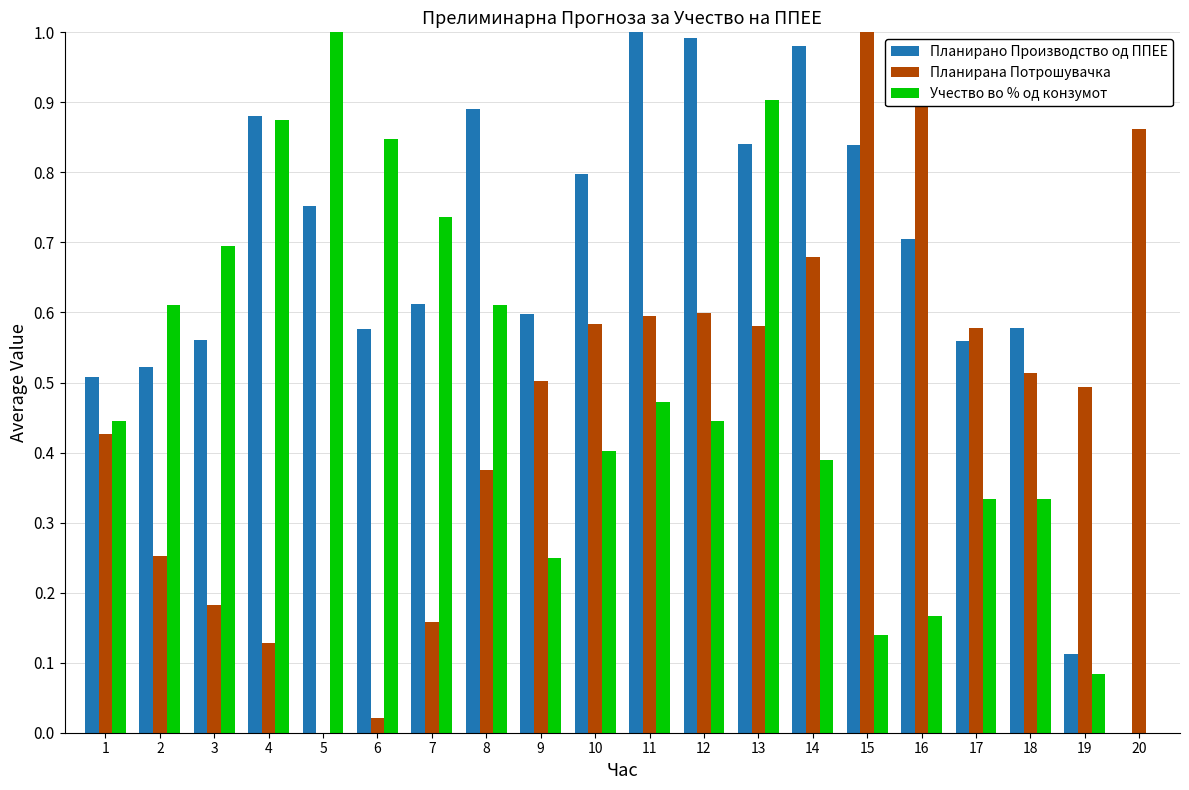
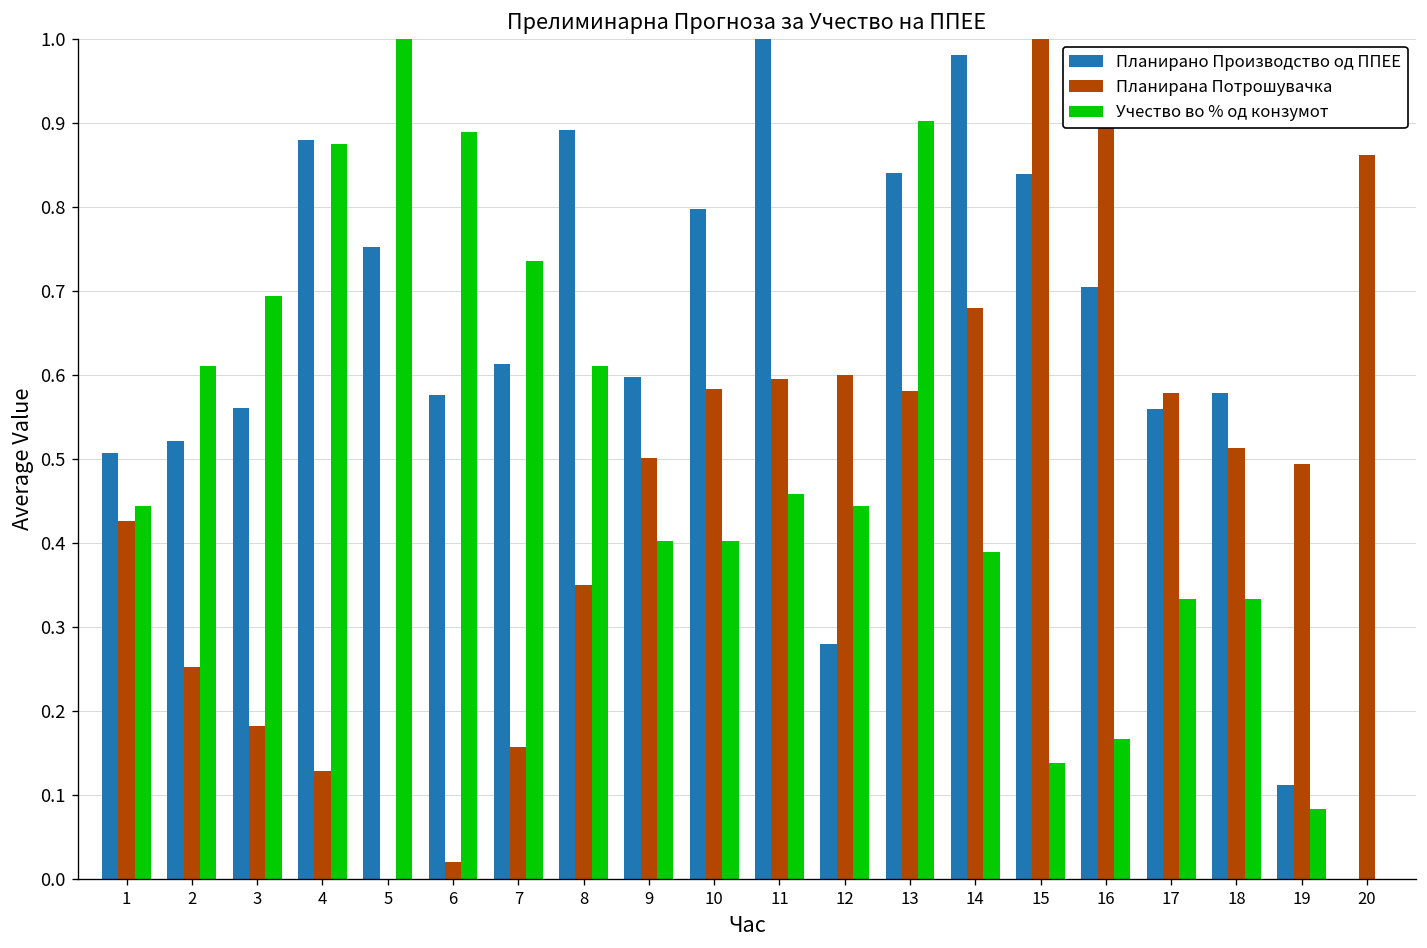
Учество во % од конзумот, 6: 0.85 -> 0.89
Планирана Потрошувачка, 8: 0.37 -> 0.35
Учество во % од конзумот, 9: 0.25 -> 0.40
Учество во % од конзумот, 11: 0.47 -> 0.46
Планирано Производство од ППЕЕ, 12: 0.99 -> 0.28
